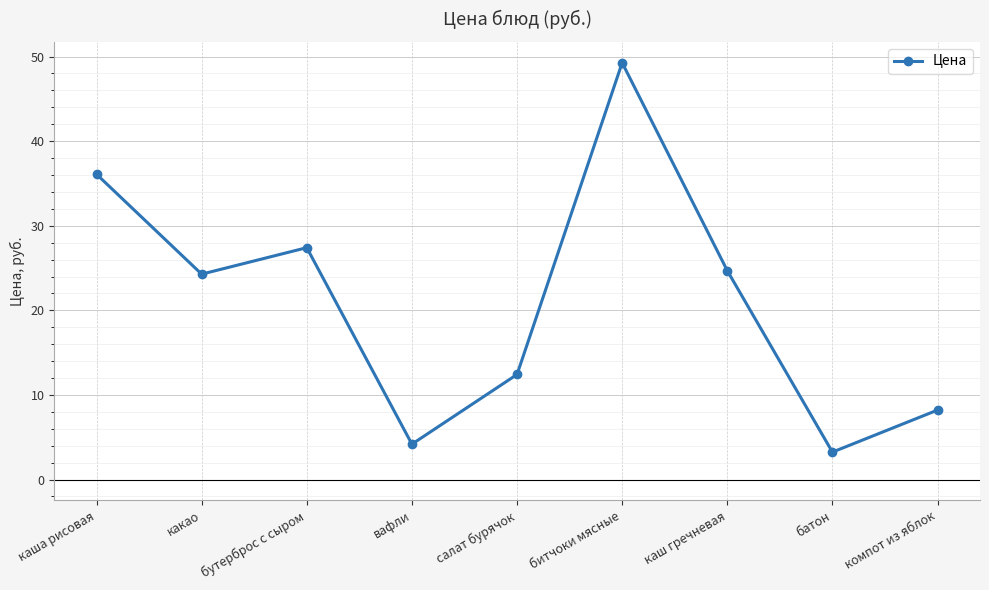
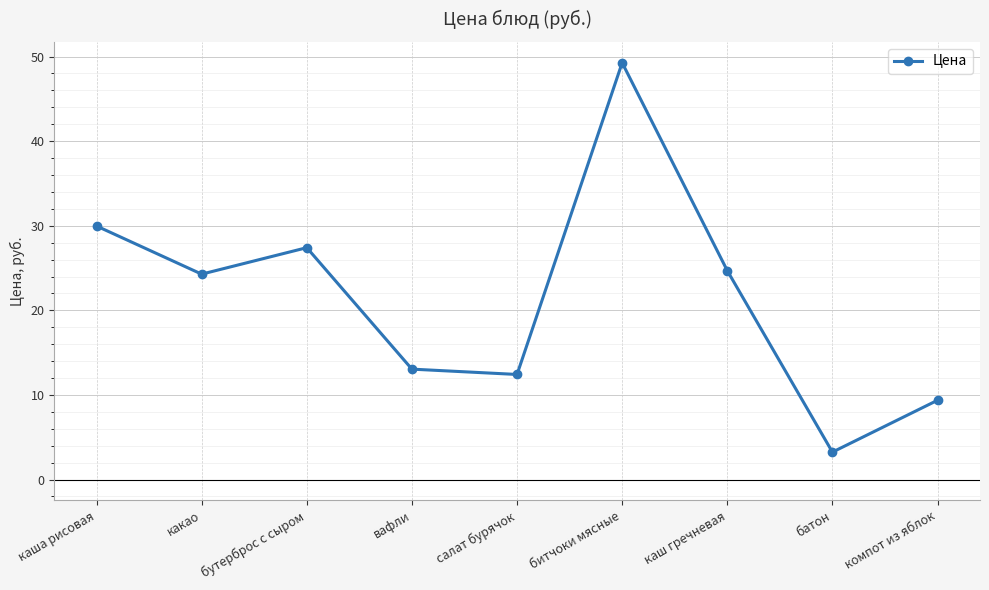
каша рисовая: 36 -> 30
вафли: 4 -> 13
компот из яблок: 8 -> 9
